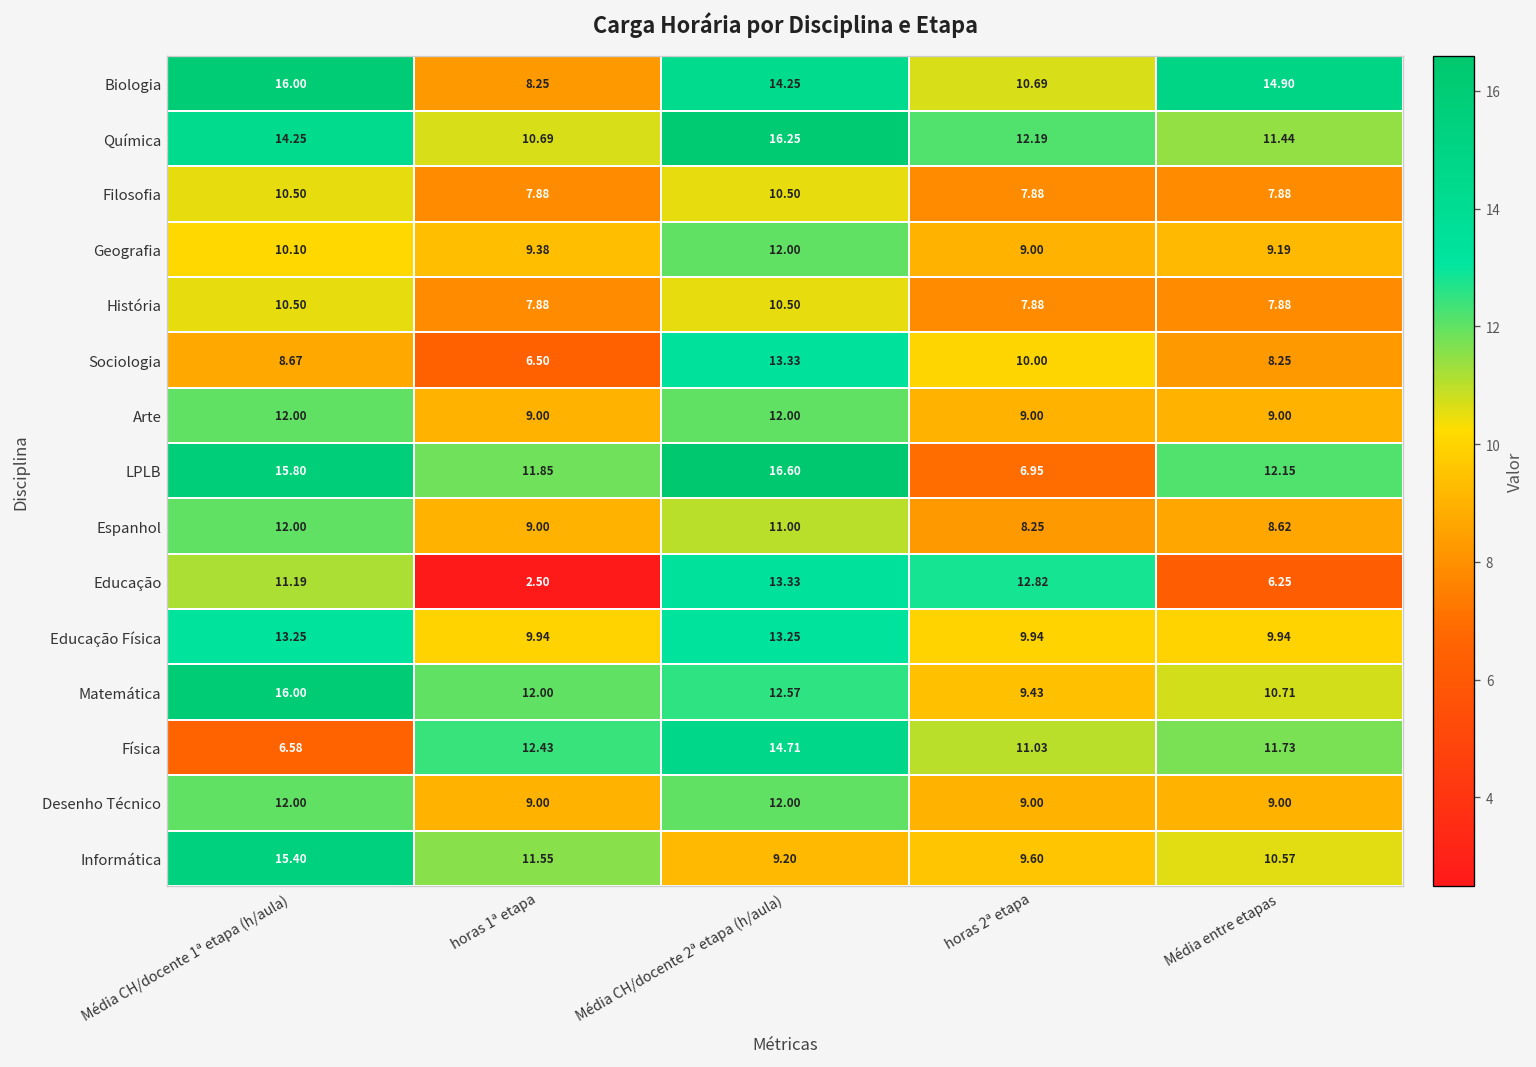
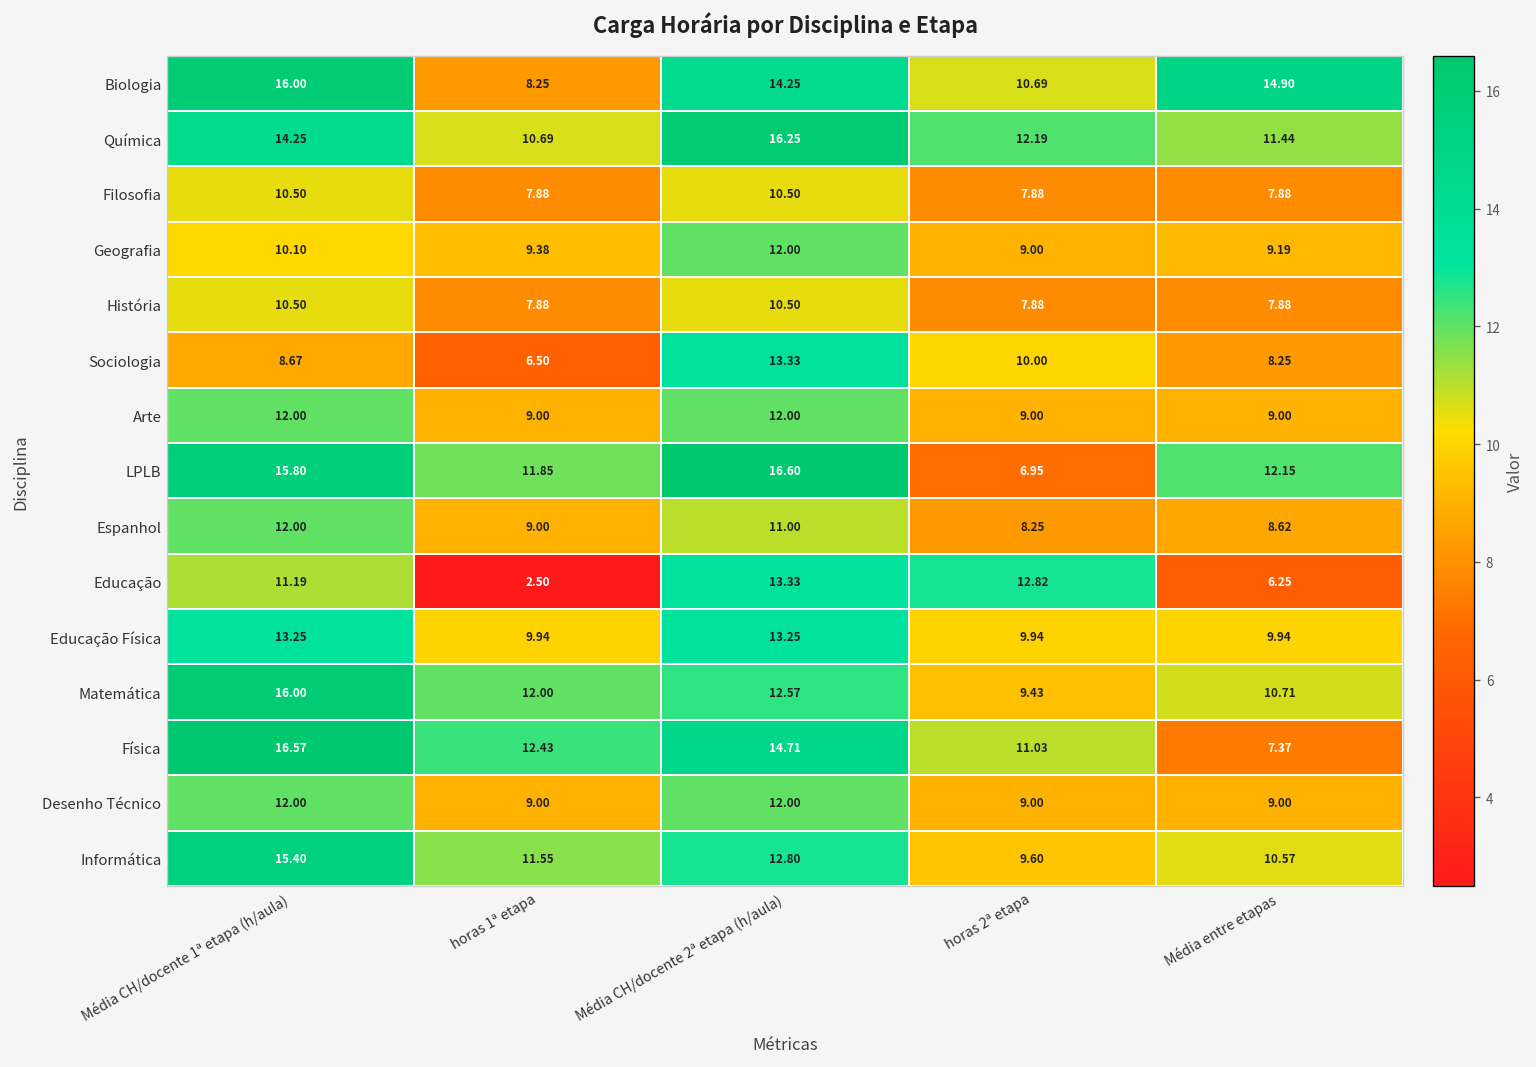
Física, Média CH/docente 1ª etapa (h/aula): 6.58 -> 16.57
Física, Média entre etapas: 11.73 -> 7.37
Informática, Média CH/docente 2ª etapa (h/aula): 9.20 -> 12.80
